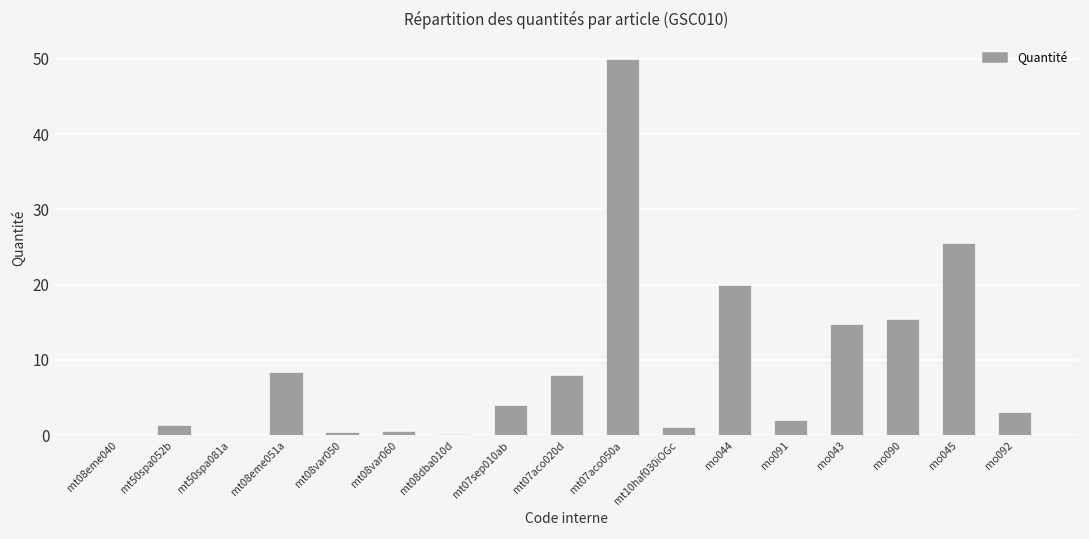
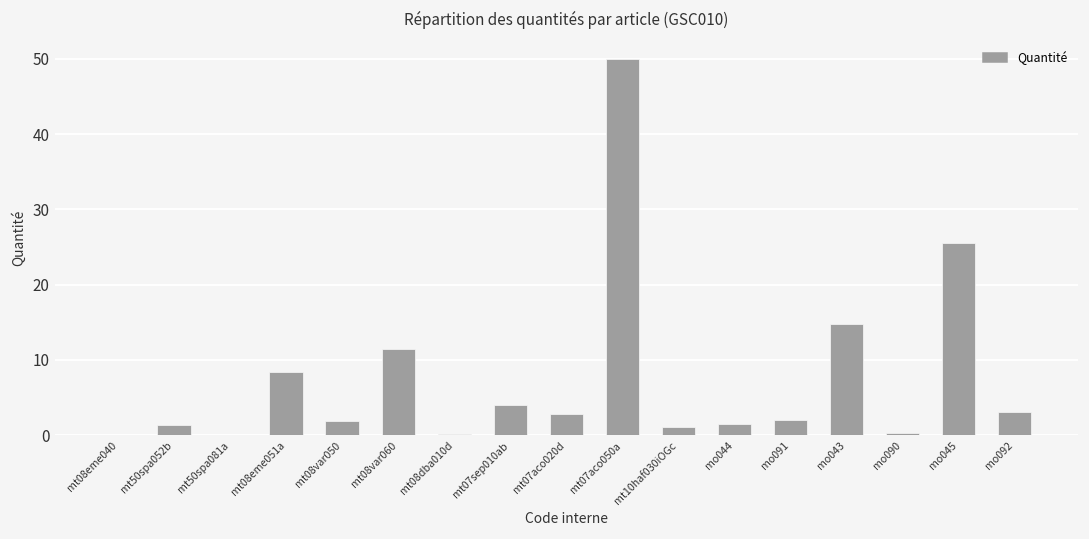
mt08var050: 0 -> 2
mt08var060: 1 -> 12
mt07aco020d: 8 -> 3
mo044: 20 -> 2
mo090: 15 -> 0
